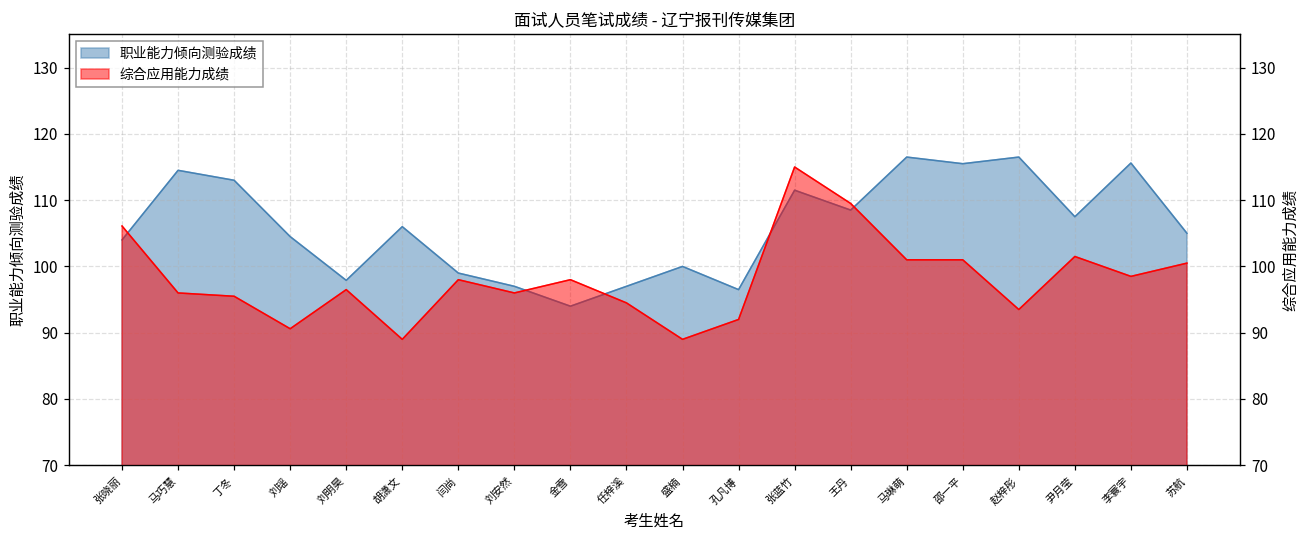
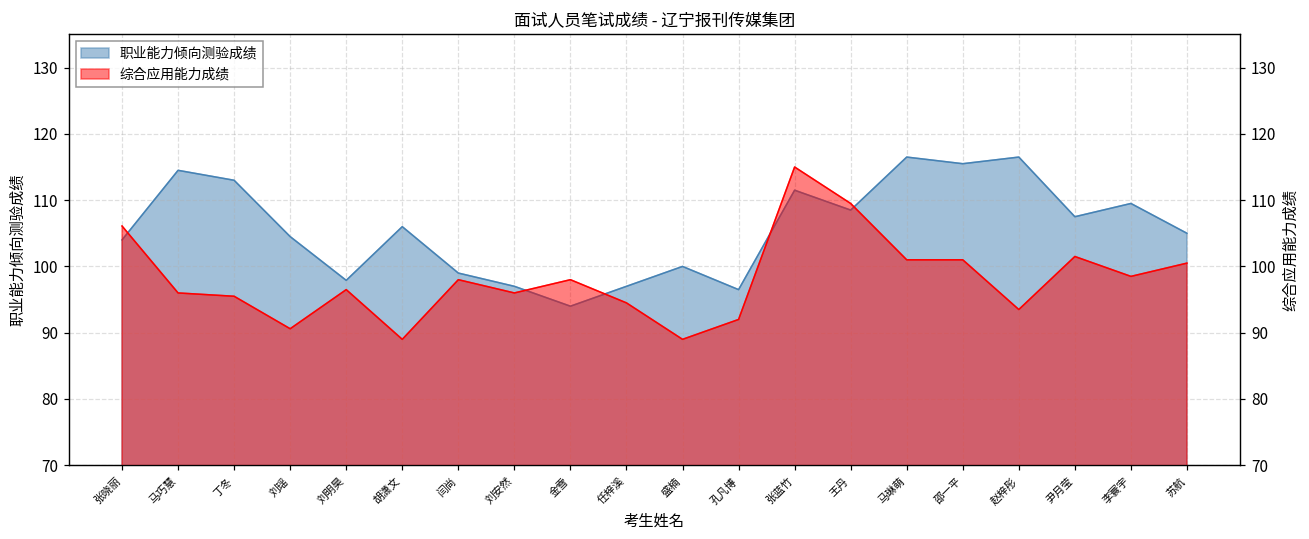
职业能力倾向测验成绩, 李寰宇: 116 -> 110
